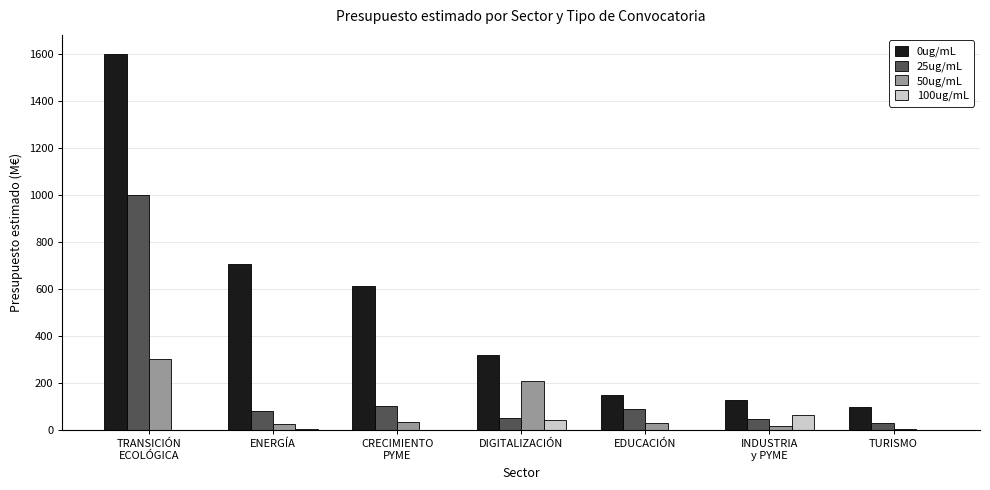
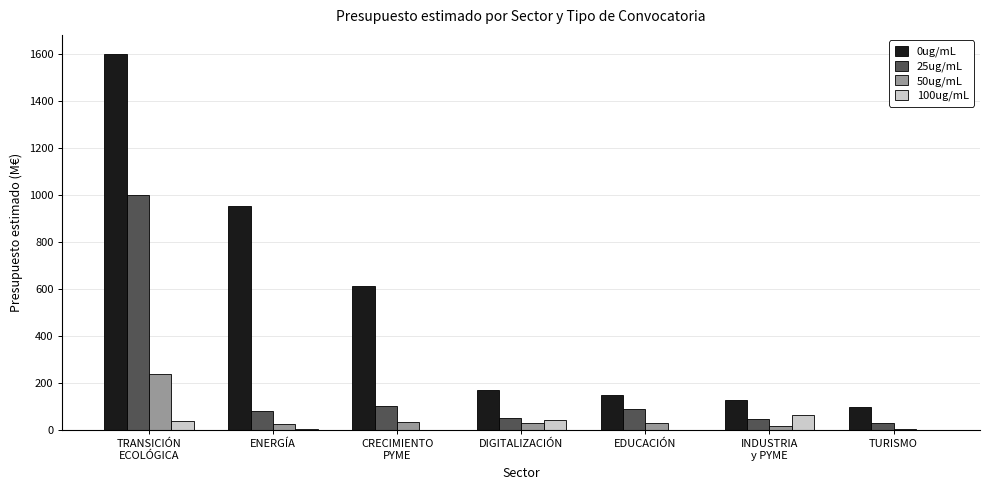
50ug/mL, TRANSICIÓN ECOLÓGICA: 300 -> 240
100ug/mL, TRANSICIÓN ECOLÓGICA: 0 -> 40
0ug/mL, ENERGÍA: 710 -> 950
0ug/mL, DIGITALIZACIÓN: 320 -> 170
50ug/mL, DIGITALIZACIÓN: 210 -> 30
